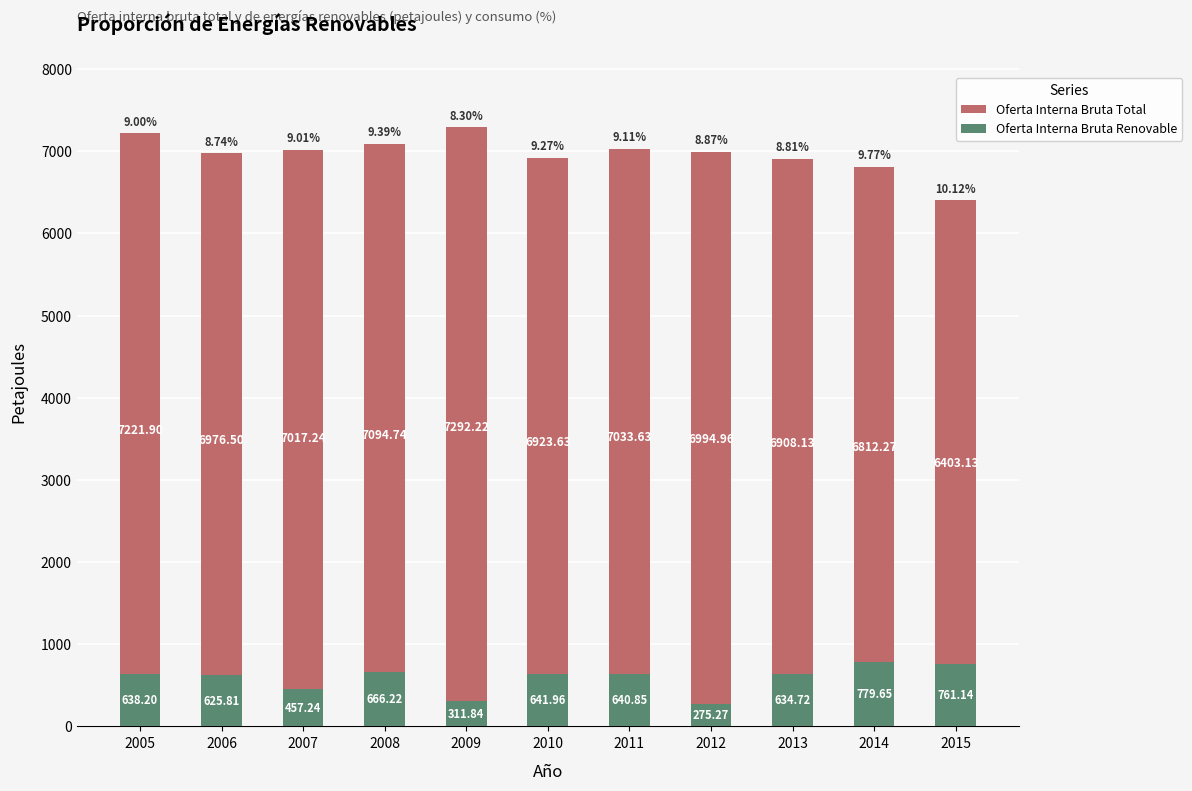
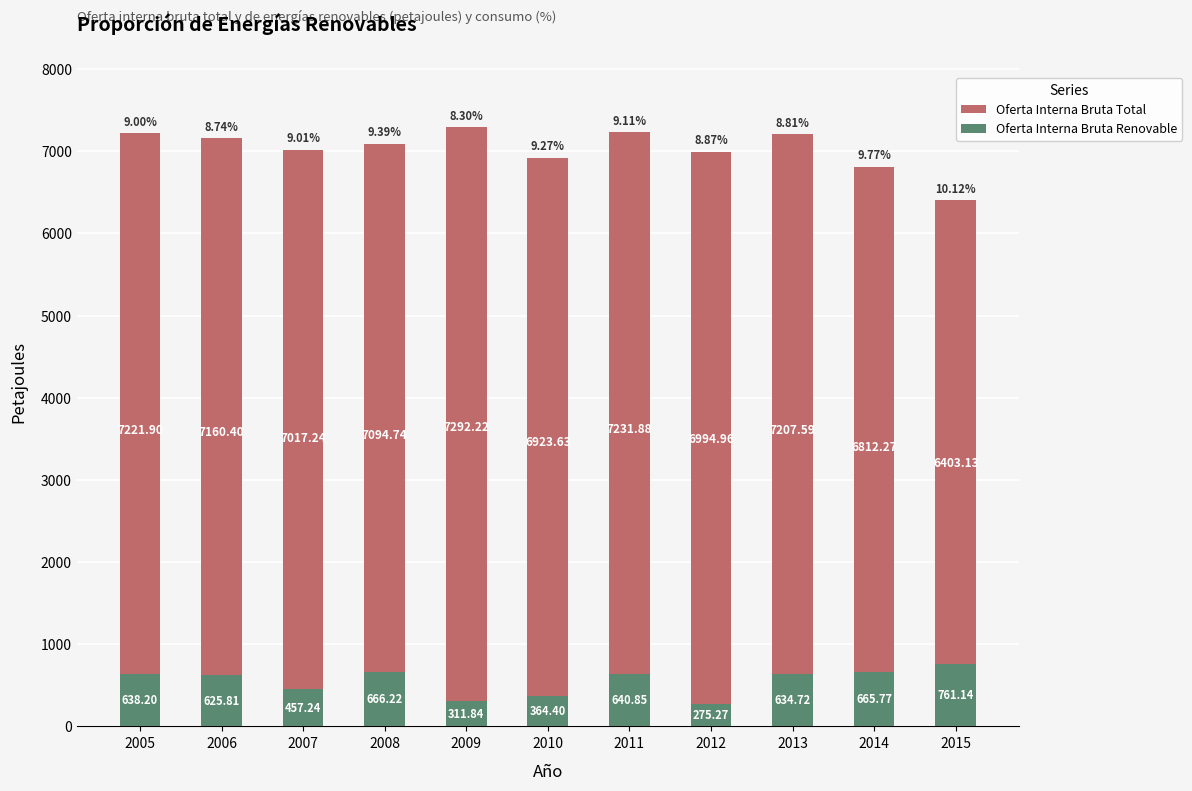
Oferta Interna Bruta Total, 2006: 6976.50 -> 7160.40
Oferta Interna Bruta Renovable, 2010: 641.96 -> 364.40
Oferta Interna Bruta Total, 2011: 7033.63 -> 7231.88
Oferta Interna Bruta Total, 2013: 6908.13 -> 7207.59
Oferta Interna Bruta Renovable, 2014: 779.65 -> 665.77
